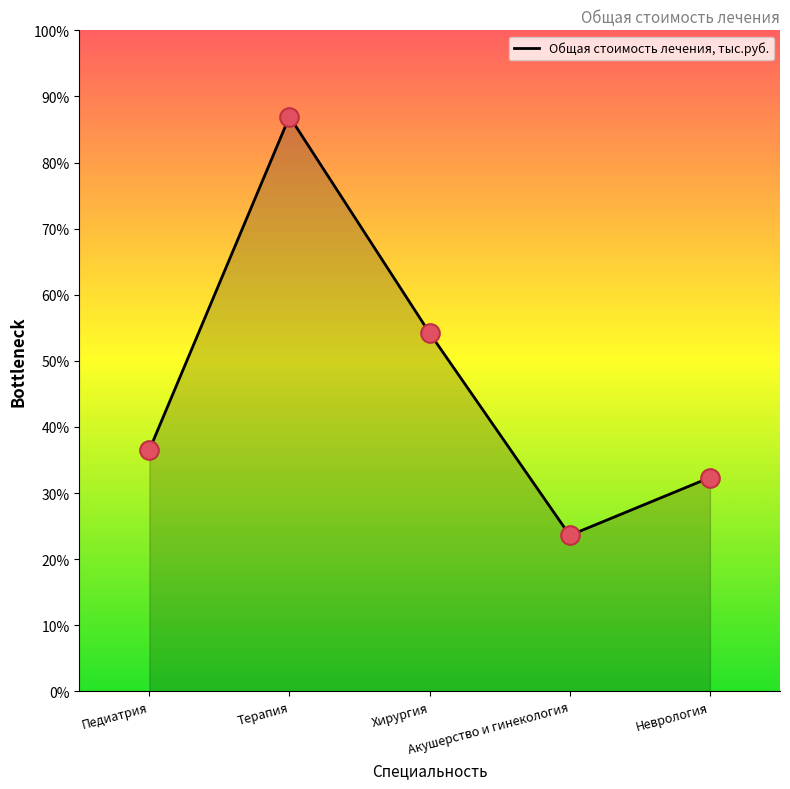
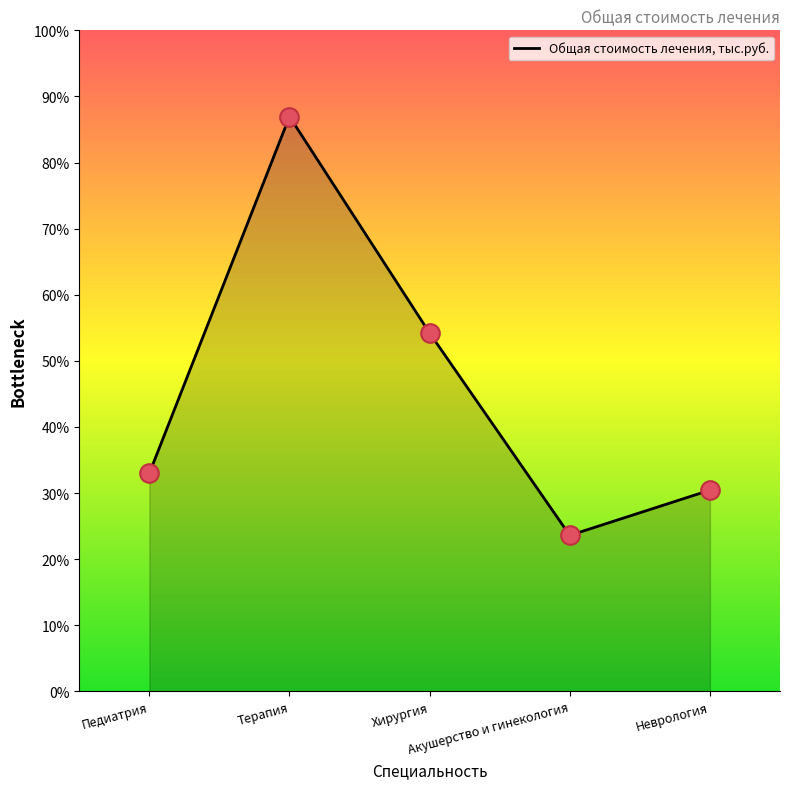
Педиатрия: 37% -> 33%
Неврология: 32% -> 30%
